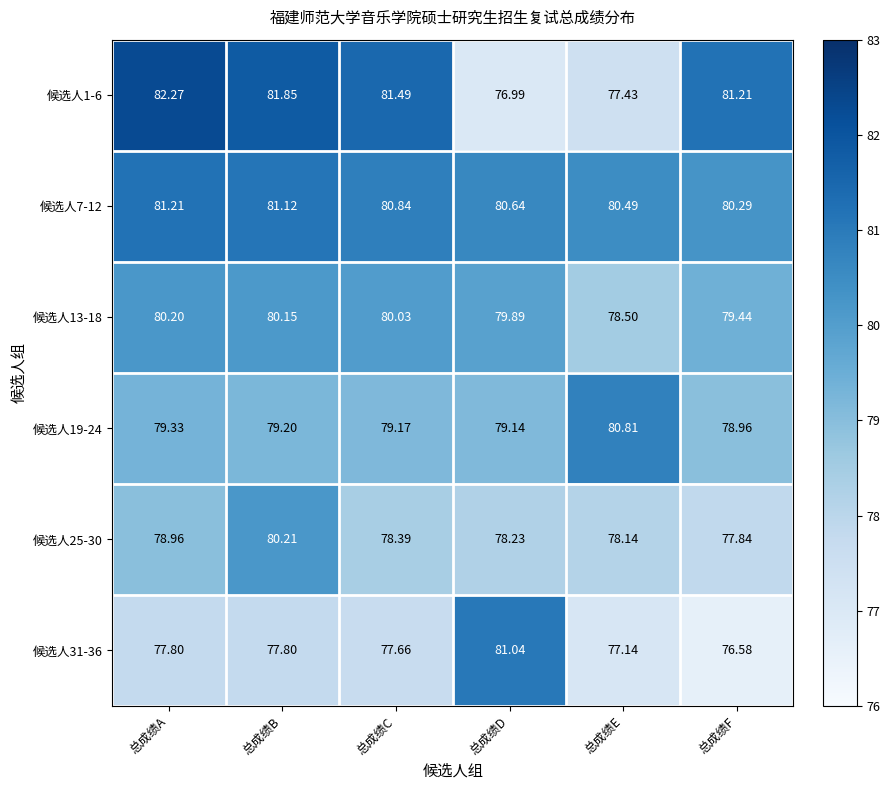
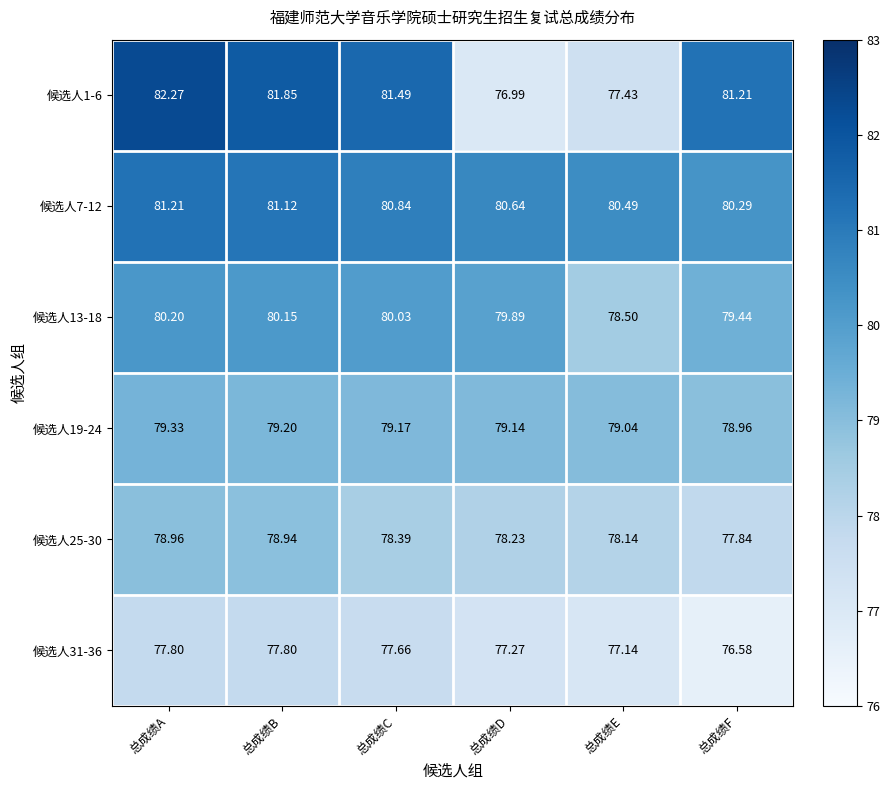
候选人19-24, 总成绩E: 80.81 -> 79.04
候选人25-30, 总成绩B: 80.21 -> 78.94
候选人31-36, 总成绩D: 81.04 -> 77.27
